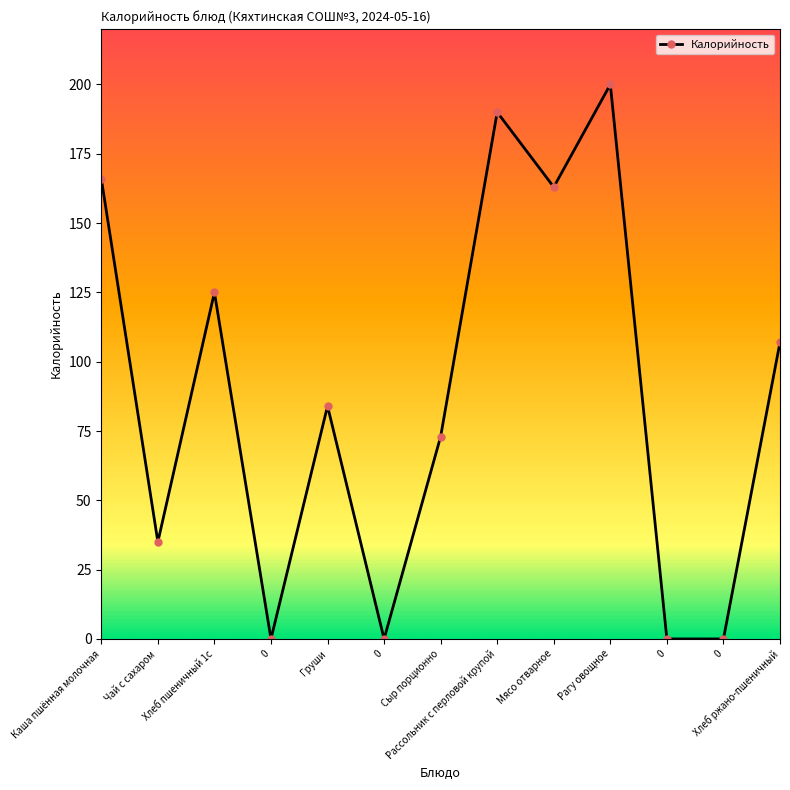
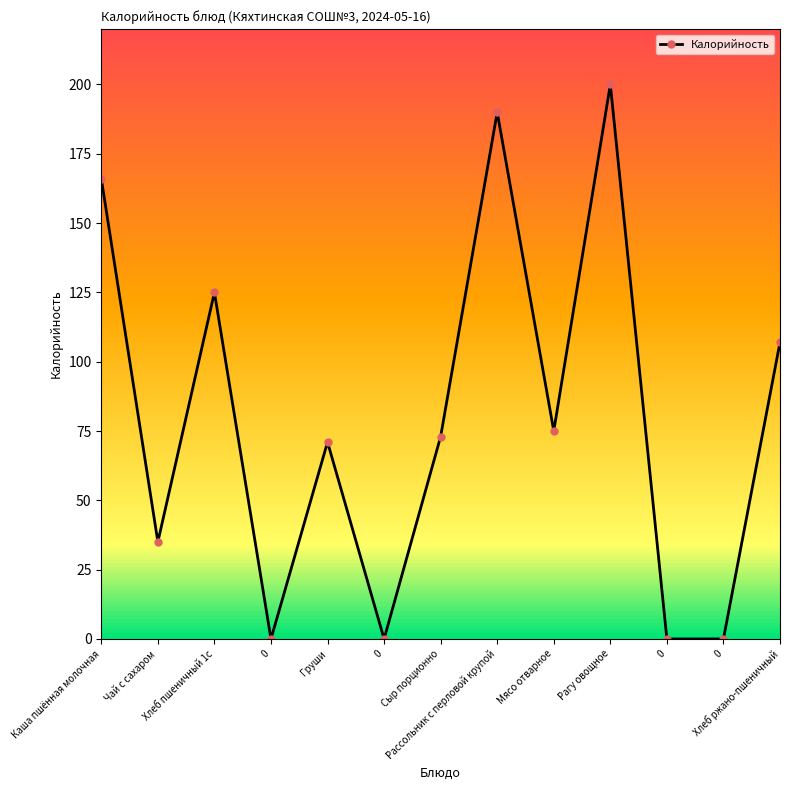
Груши: 84 -> 71
Мясо отварное: 163 -> 75
